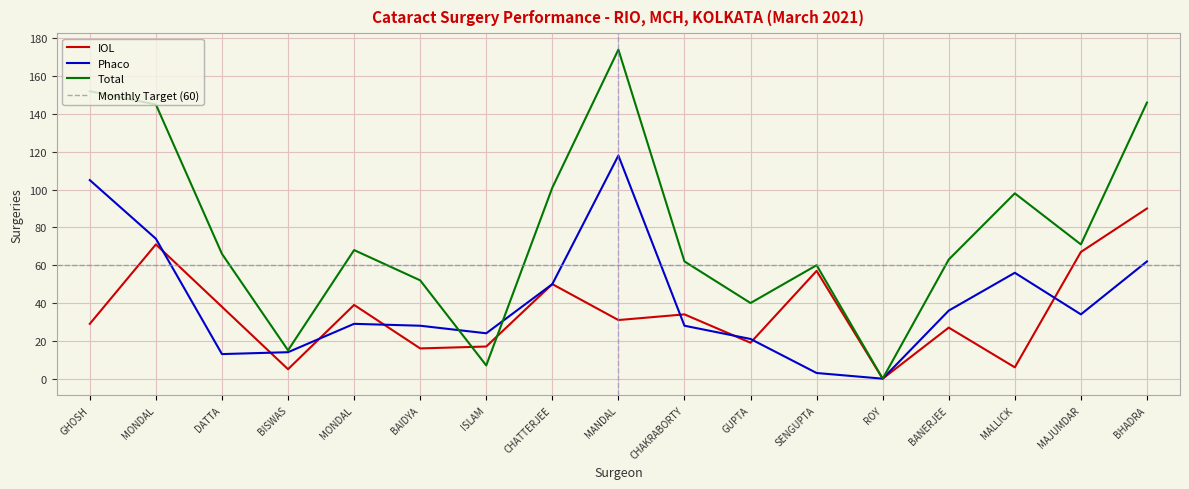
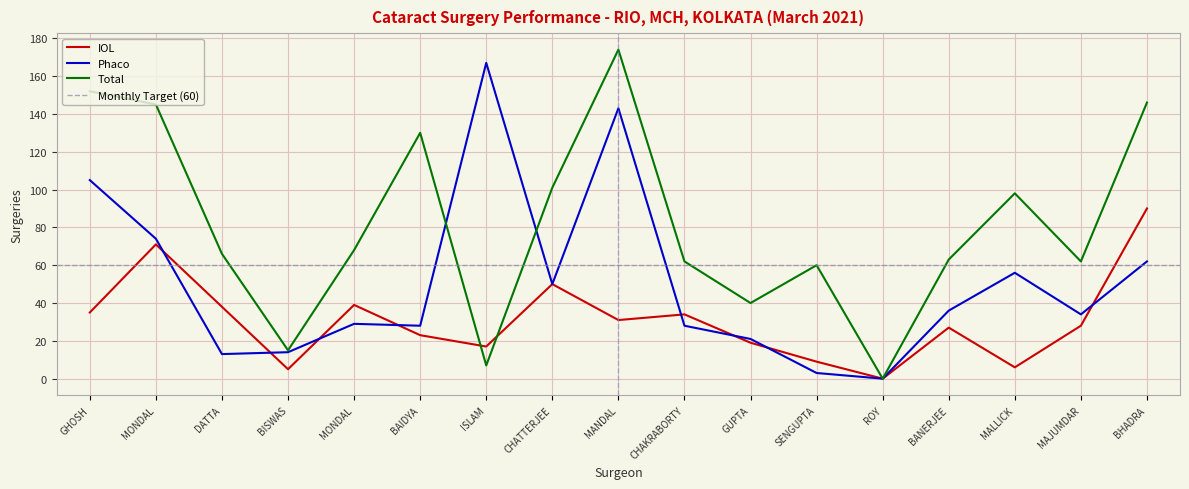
IOL, GHOSH: 29 -> 35
IOL, BAIDYA: 16 -> 23
Total, BAIDYA: 52 -> 130
Phaco, ISLAM: 24 -> 167
Phaco, MANDAL: 118 -> 143
IOL, SENGUPTA: 57 -> 9
IOL, MAJUMDAR: 67 -> 28
Total, MAJUMDAR: 71 -> 62
